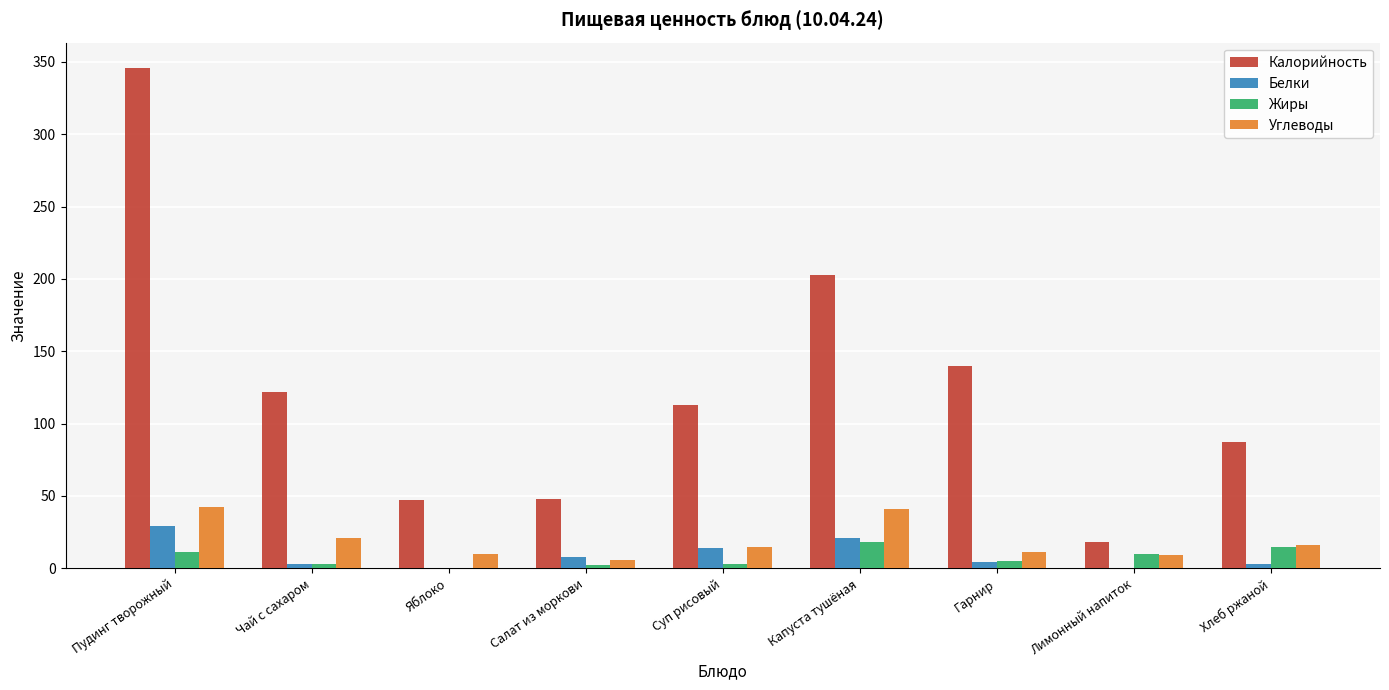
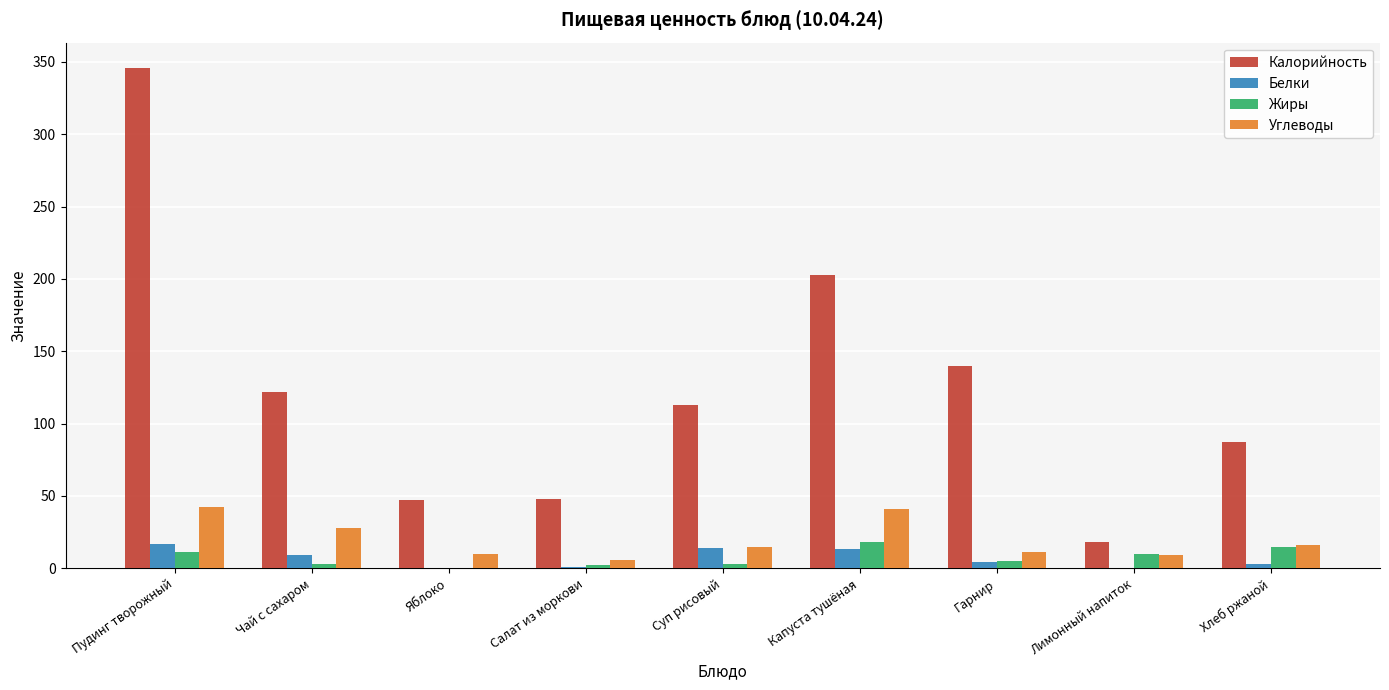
Белки, Пудинг творожный: 29 -> 17
Белки, Чай с сахаром: 3 -> 9
Углеводы, Чай с сахаром: 21 -> 28
Белки, Салат из моркови: 8 -> 1
Белки, Капуста тушёная: 21 -> 13
